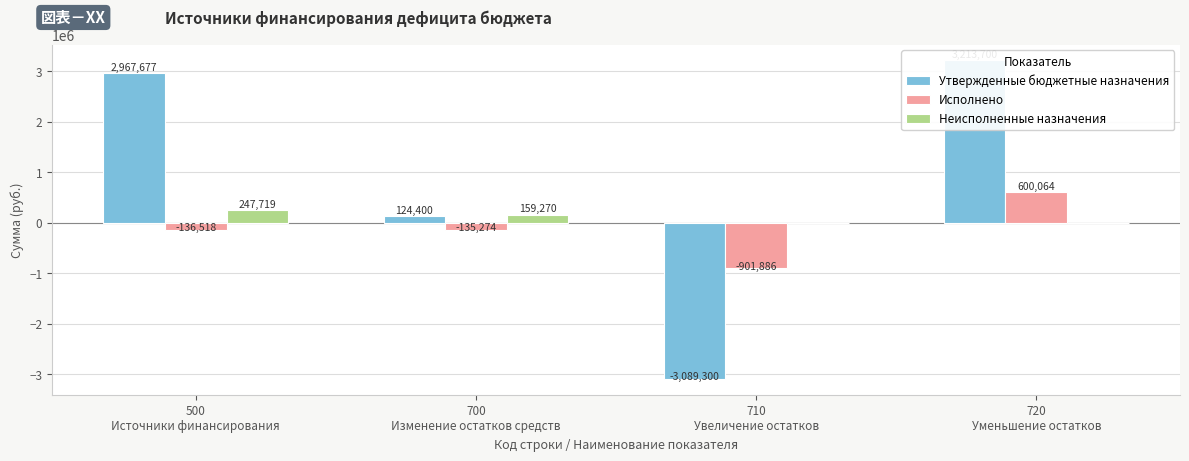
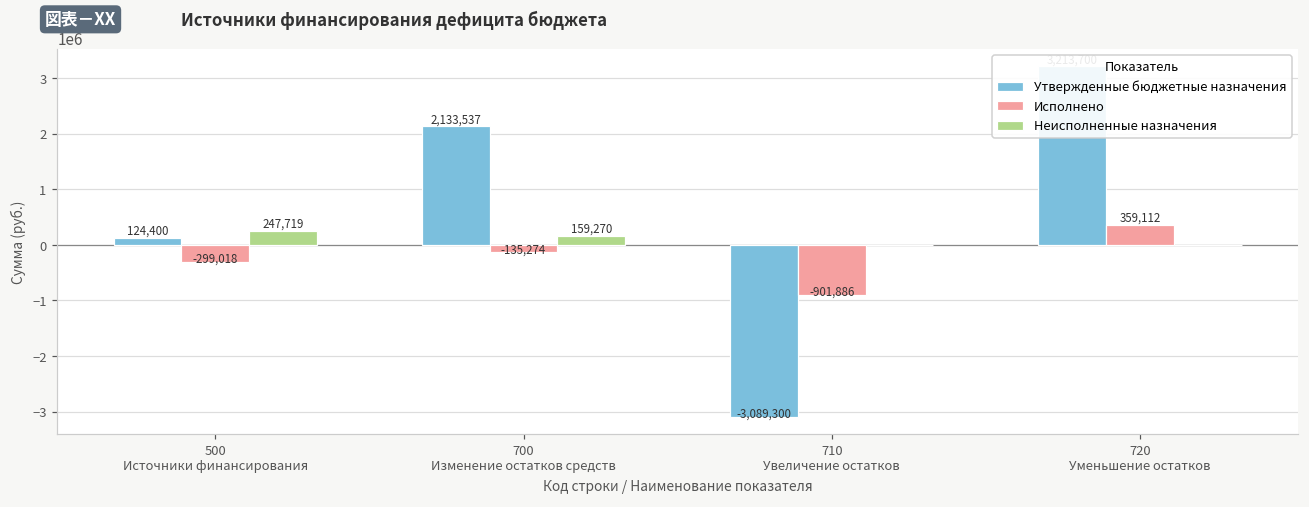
Утвержденные бюджетные назначения, 500 Источники финансирования: 2,967,677 -> 124,400
Исполнено, 500 Источники финансирования: -136,518 -> -299,018
Утвержденные бюджетные назначения, 700 Изменение остатков средств: 124,400 -> 2,133,537
Исполнено, 720 Уменьшение остатков: 600,064 -> 359,112
